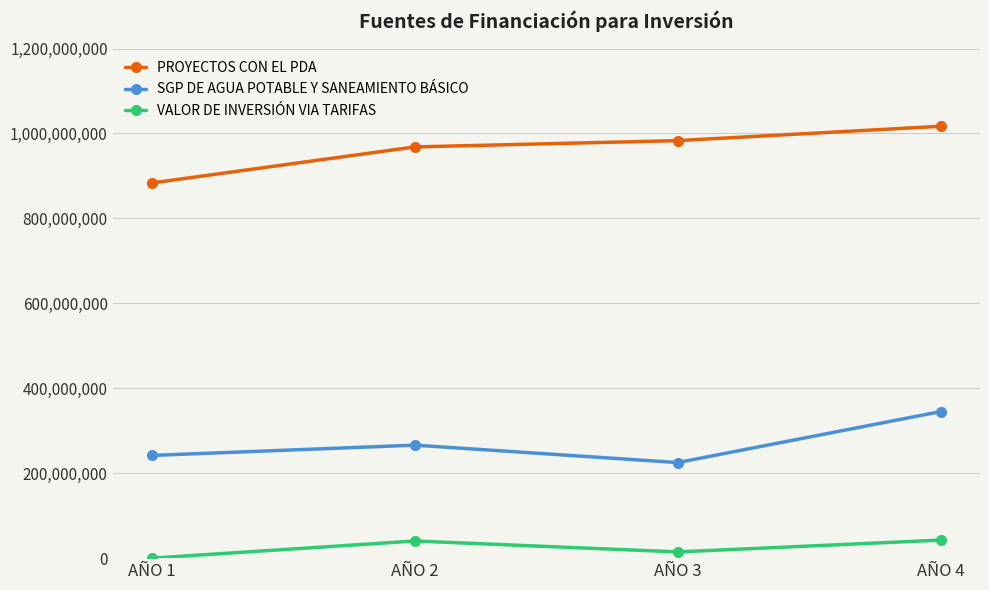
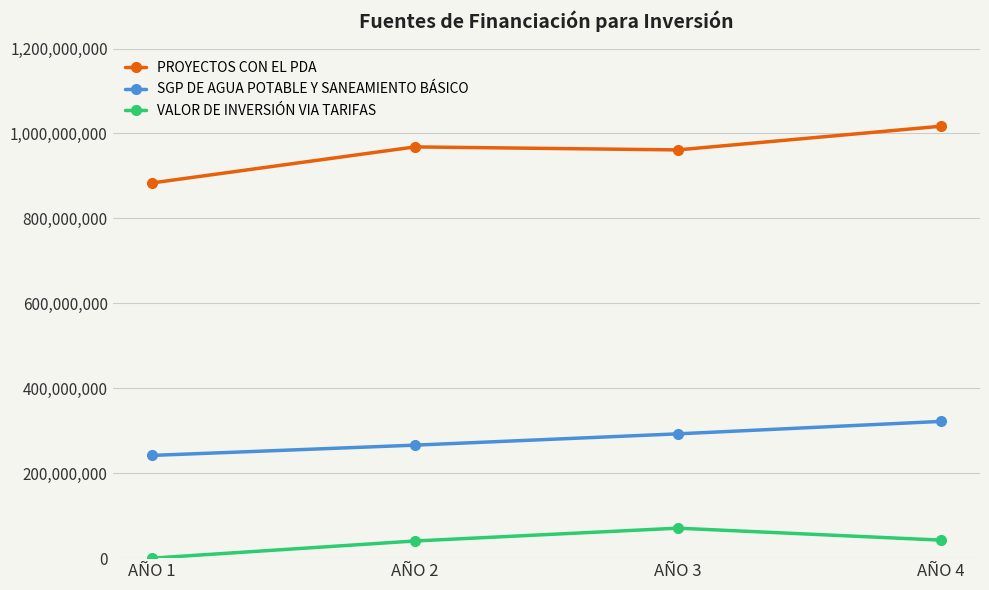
PROYECTOS CON EL PDA, AÑO 3: 980,000,000 -> 960,000,000
SGP DE AGUA POTABLE Y SANEAMIENTO BÁSICO, AÑO 3: 230,000,000 -> 290,000,000
VALOR DE INVERSIÓN VIA TARIFAS, AÑO 3: 10,000,000 -> 70,000,000
SGP DE AGUA POTABLE Y SANEAMIENTO BÁSICO, AÑO 4: 350,000,000 -> 320,000,000
